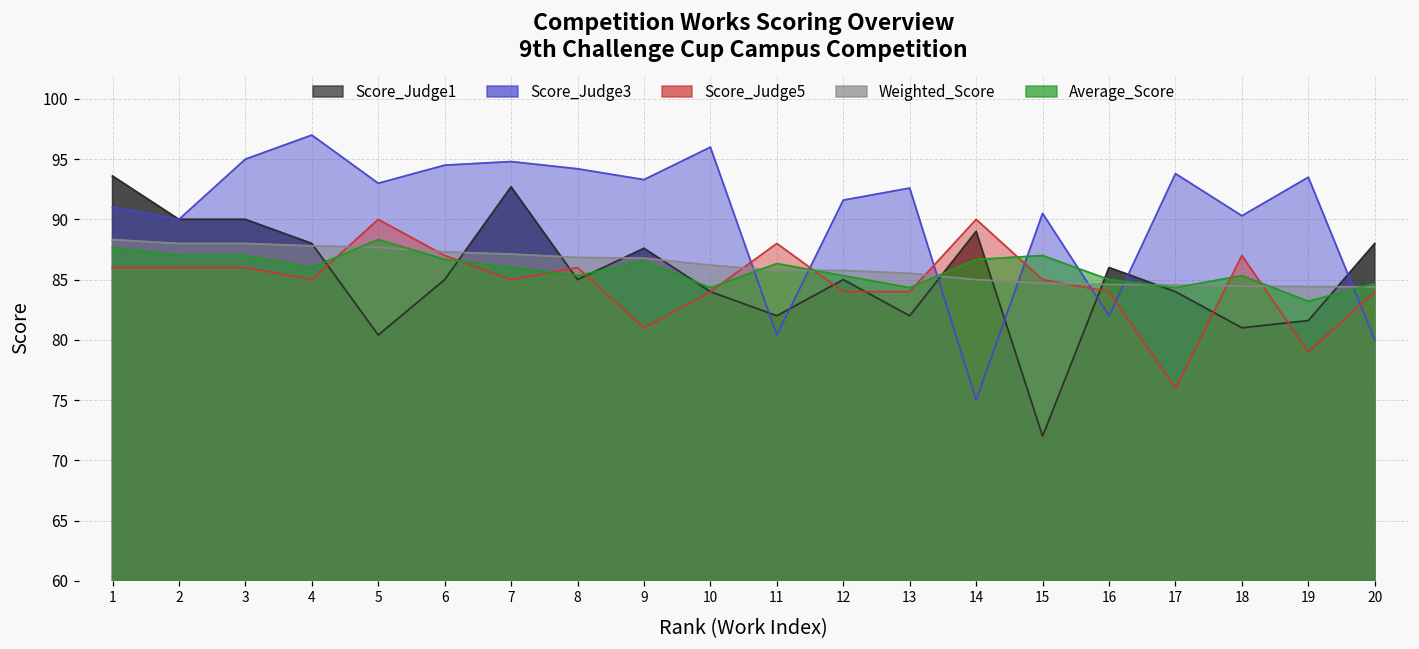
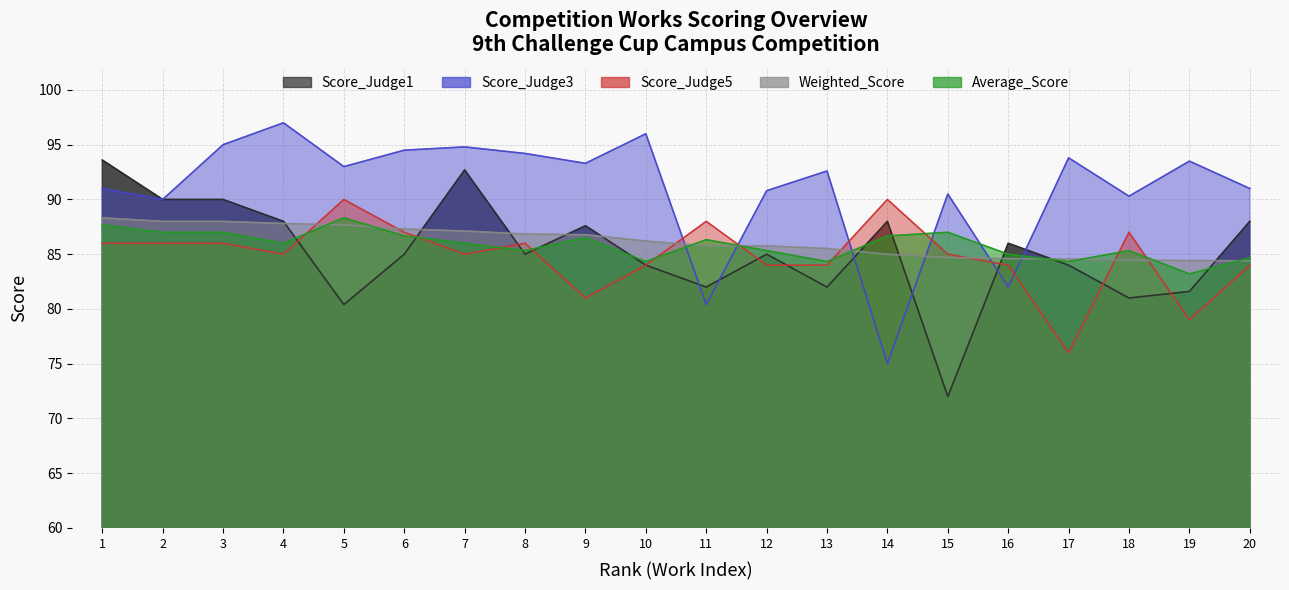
Score_Judge3, 12: 91.6 -> 90.8
Score_Judge1, 14: 89 -> 88
Score_Judge3, 20: 80 -> 91
